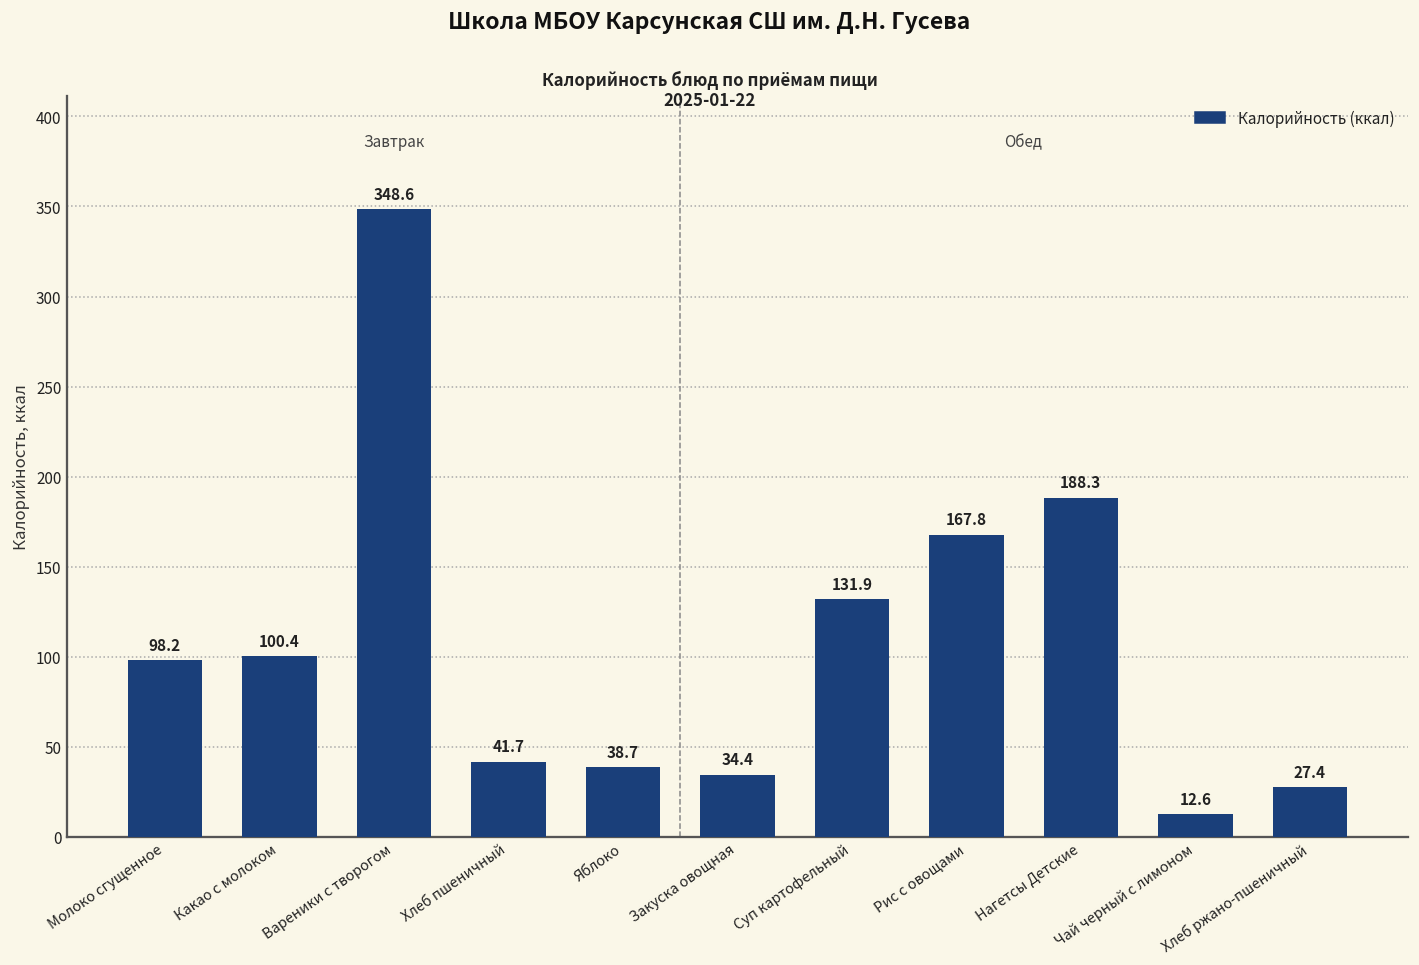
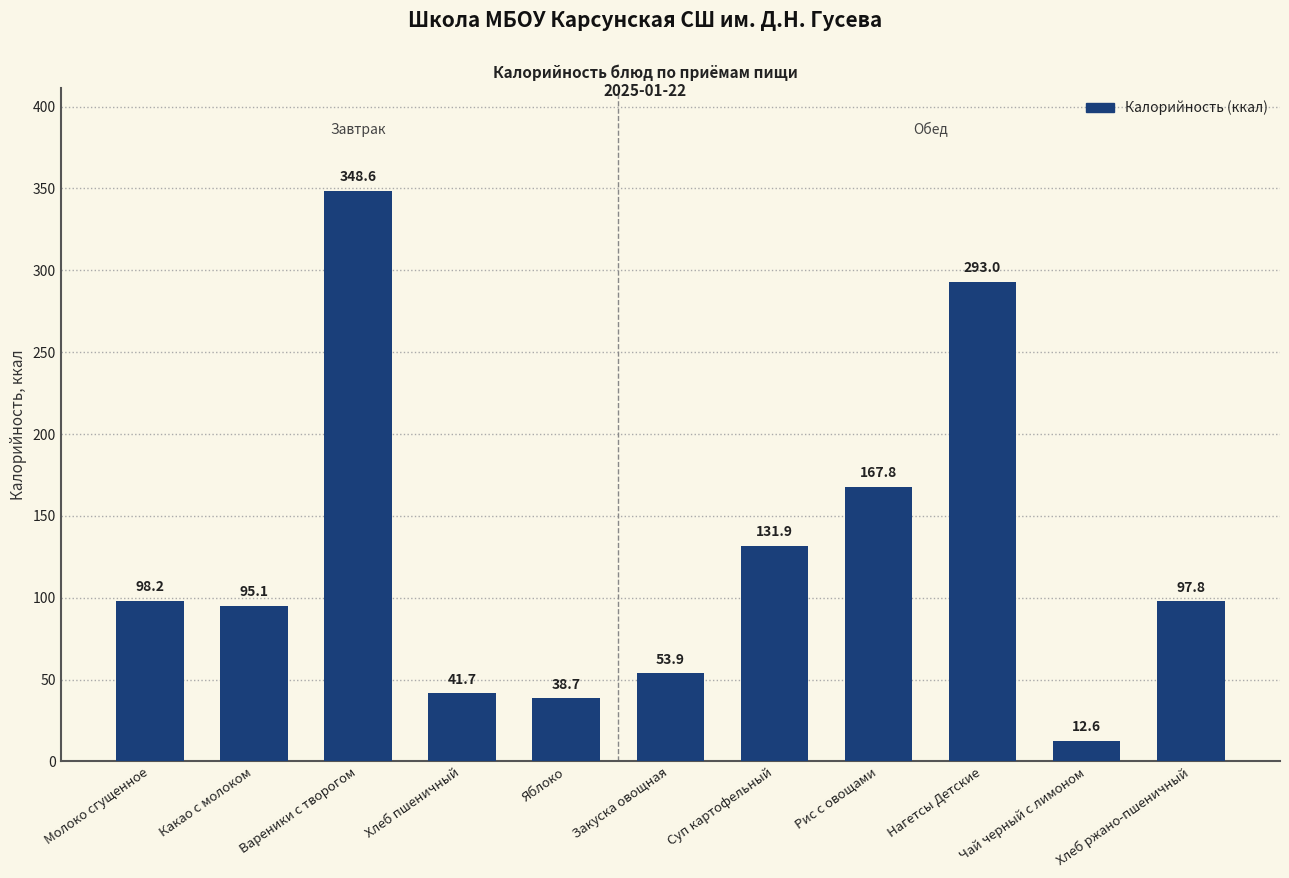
Какао с молоком: 100.4 -> 95.1
Закуска овощная: 34.4 -> 53.9
Нагетсы Детские: 188.3 -> 293.0
Хлеб ржано-пшеничный: 27.4 -> 97.8
